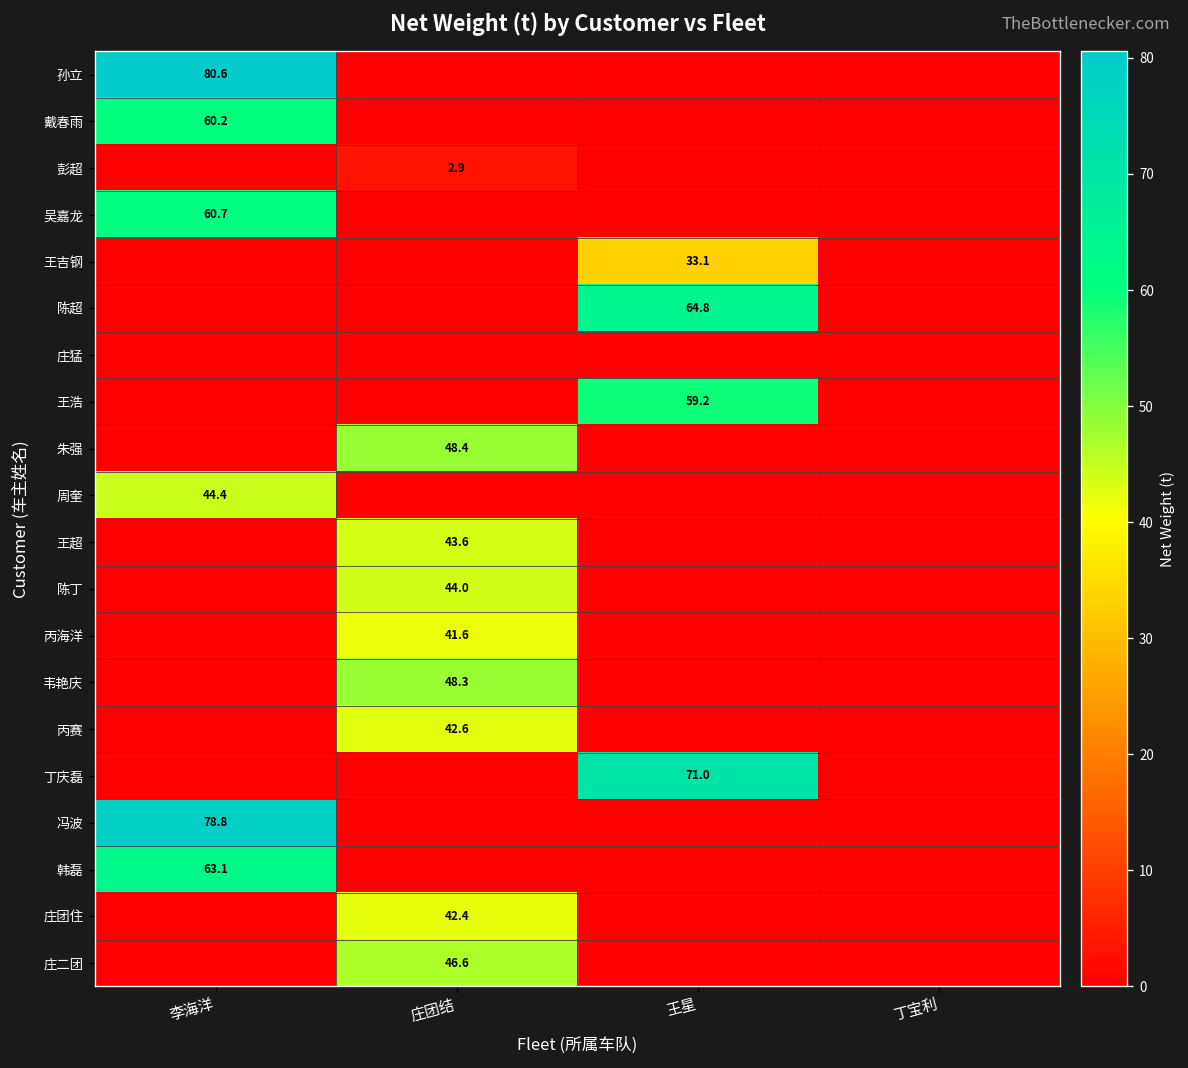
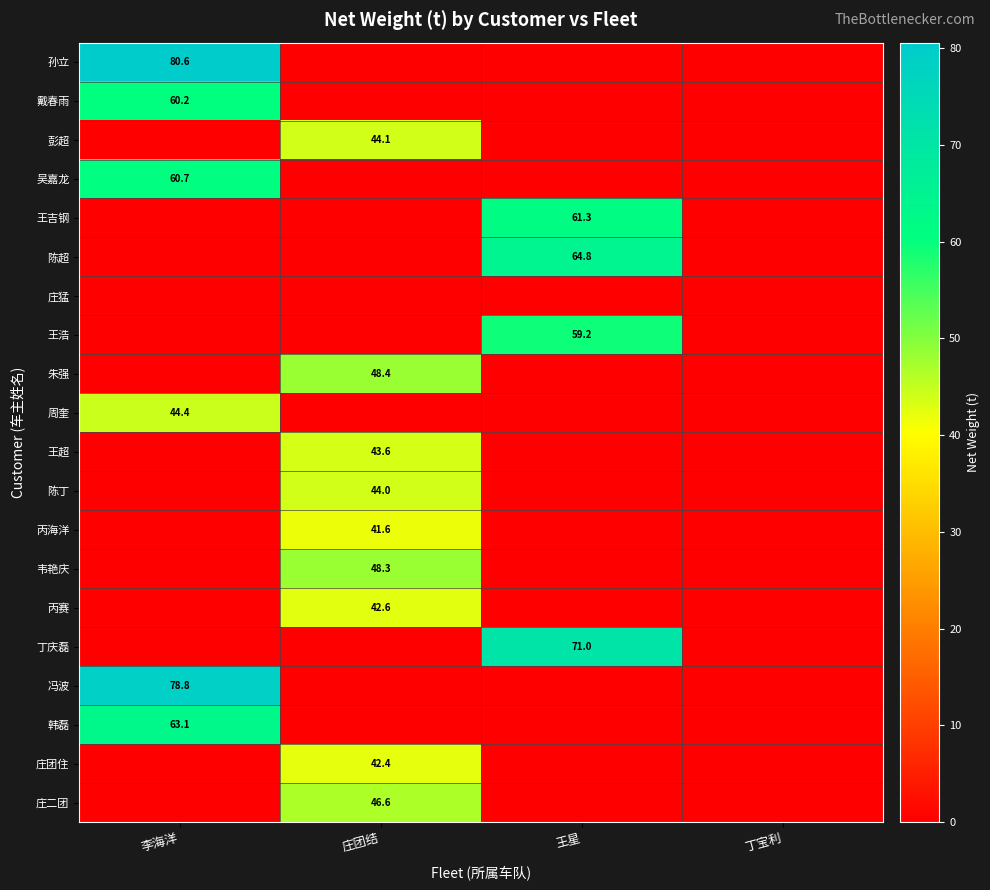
彭超, 庄团结: 2.9 -> 44.1
王吉钢, 王星: 33.1 -> 61.3
